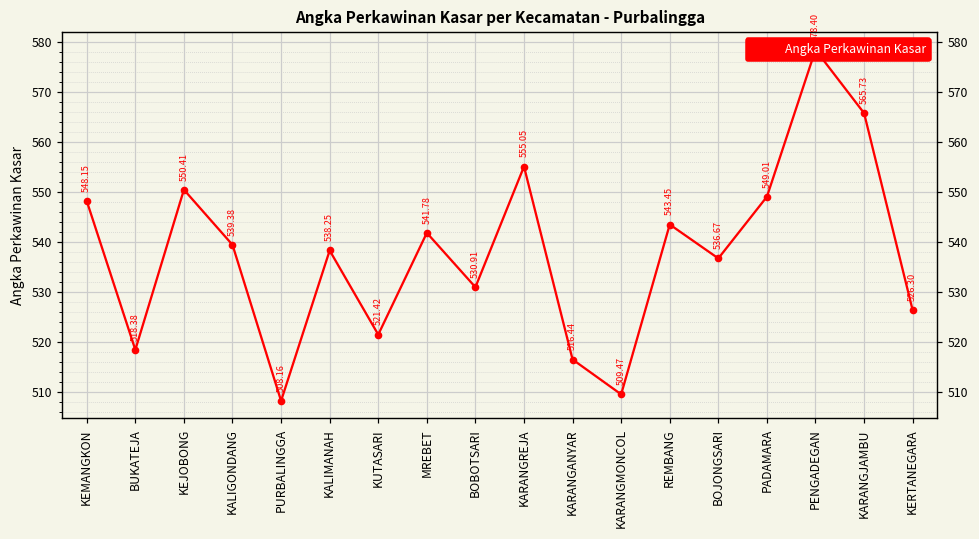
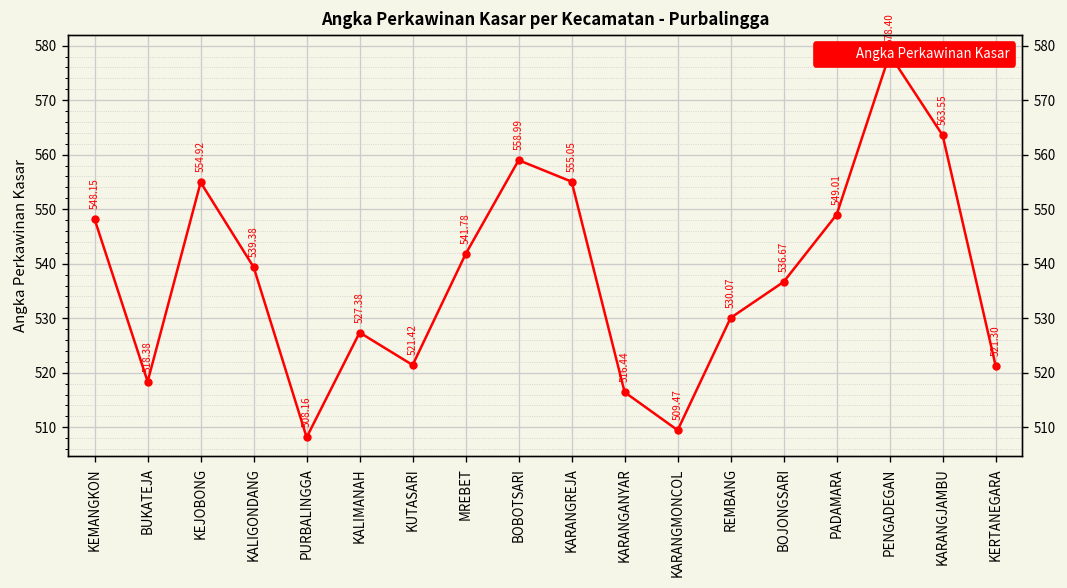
KEJOBONG: 550.41 -> 554.92
KALIMANAH: 538.25 -> 527.38
BOBOTSARI: 530.91 -> 558.99
REMBANG: 543.45 -> 530.07
KARANGJAMBU: 565.73 -> 563.55
KERTANEGARA: 526.30 -> 521.30
